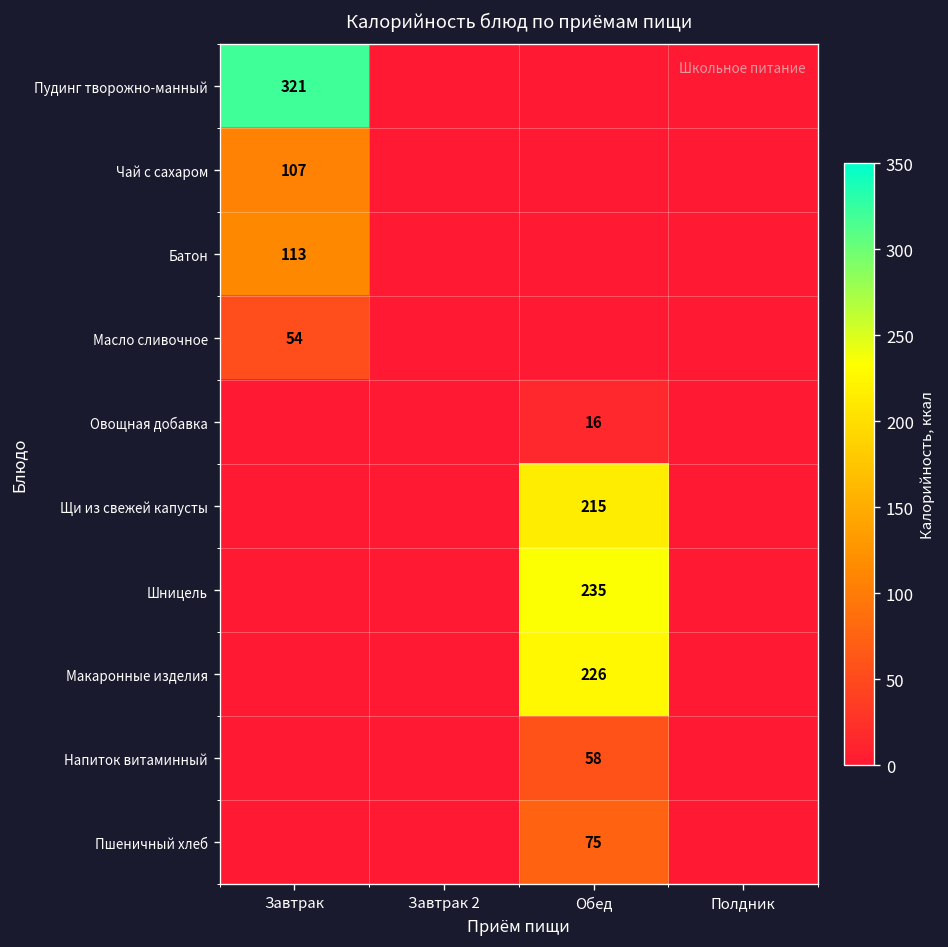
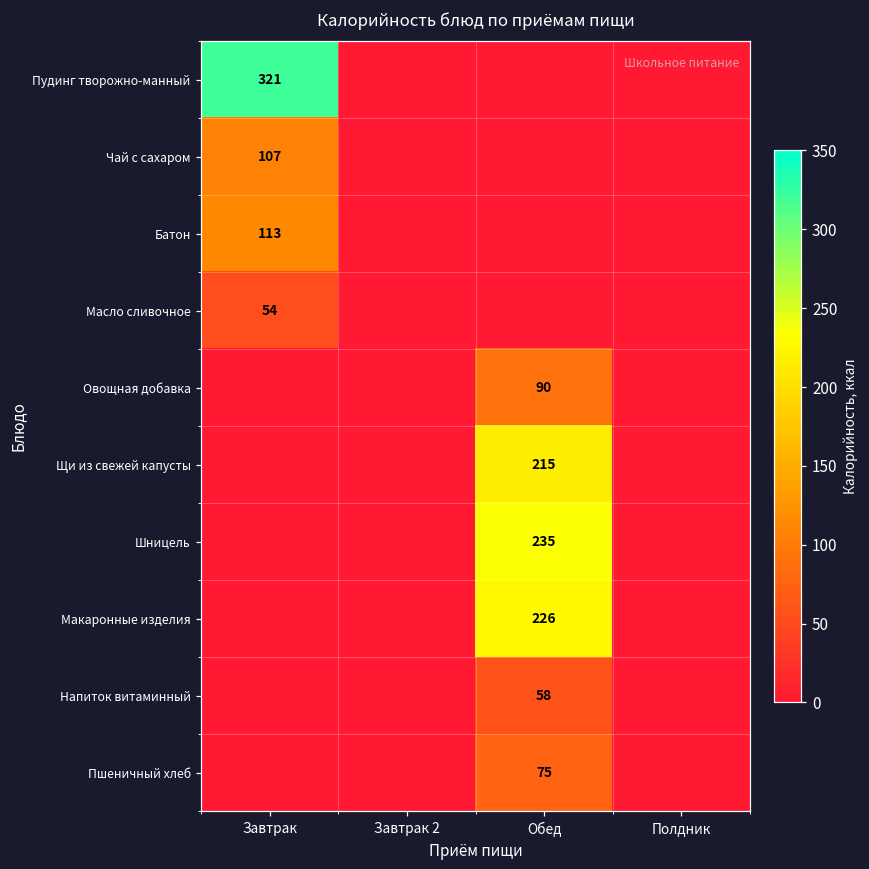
Овощная добавка, Обед: 16 -> 90
